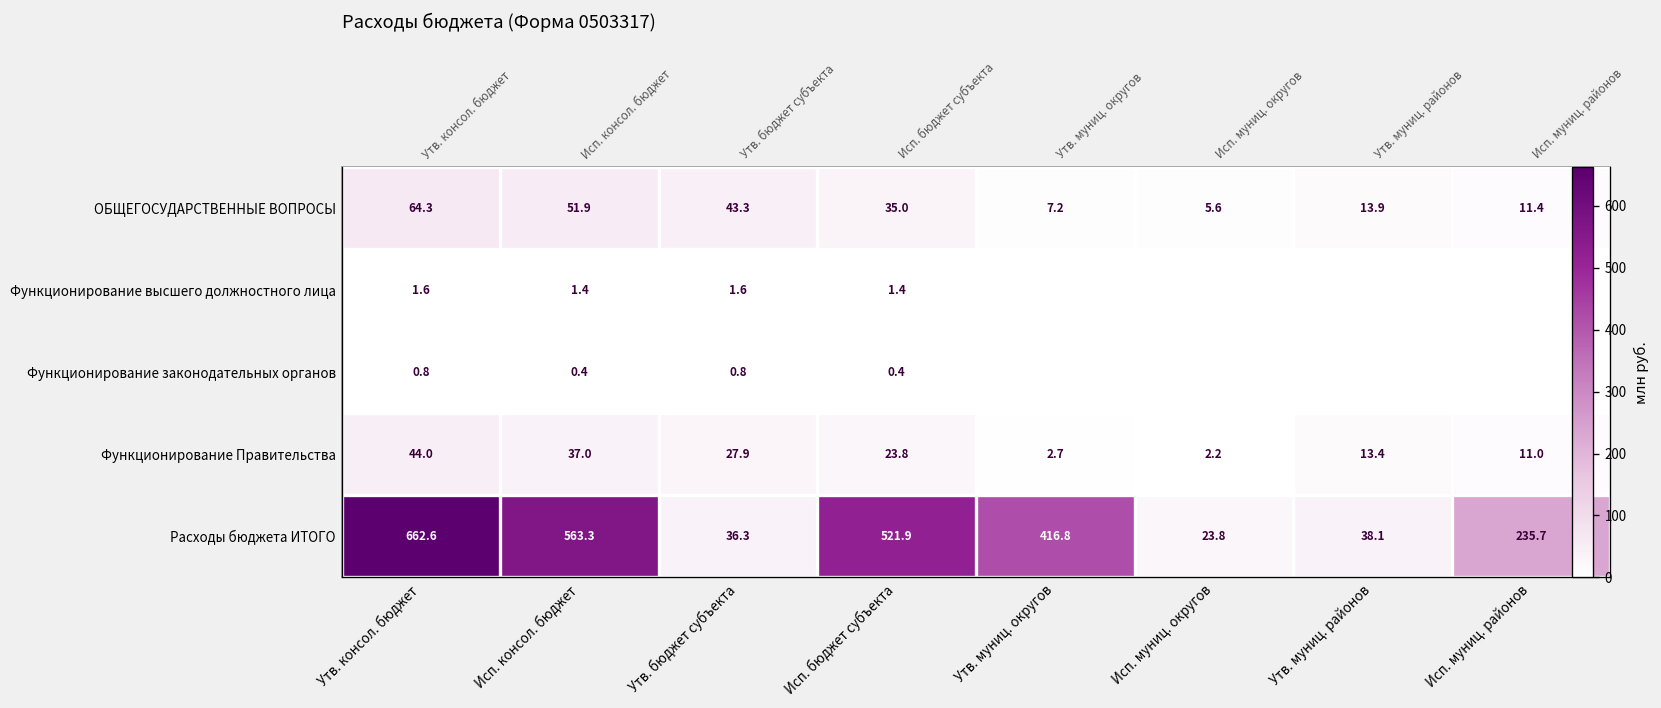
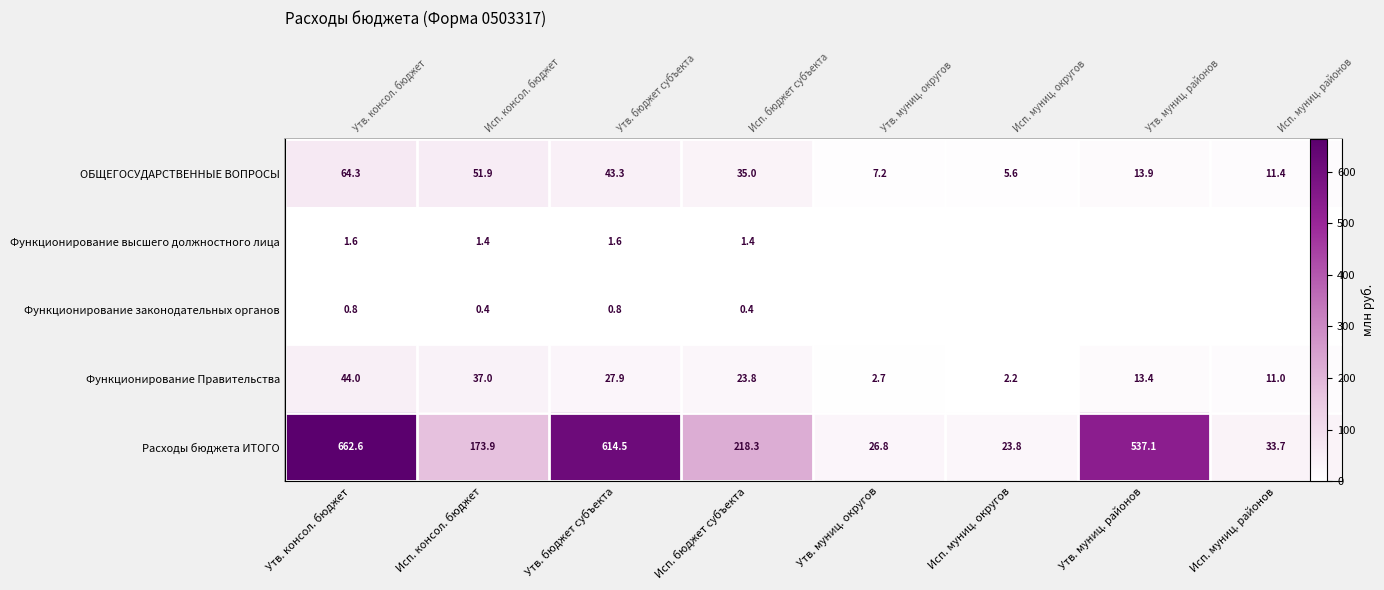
Расходы бюджета ИТОГО, Исп. консол. бюджет: 563.3 -> 173.9
Расходы бюджета ИТОГО, Утв. бюджет субъекта: 36.3 -> 614.5
Расходы бюджета ИТОГО, Исп. бюджет субъекта: 521.9 -> 218.3
Расходы бюджета ИТОГО, Утв. муниц. округов: 416.8 -> 26.8
Расходы бюджета ИТОГО, Утв. муниц. районов: 38.1 -> 537.1
Расходы бюджета ИТОГО, Исп. муниц. районов: 235.7 -> 33.7
